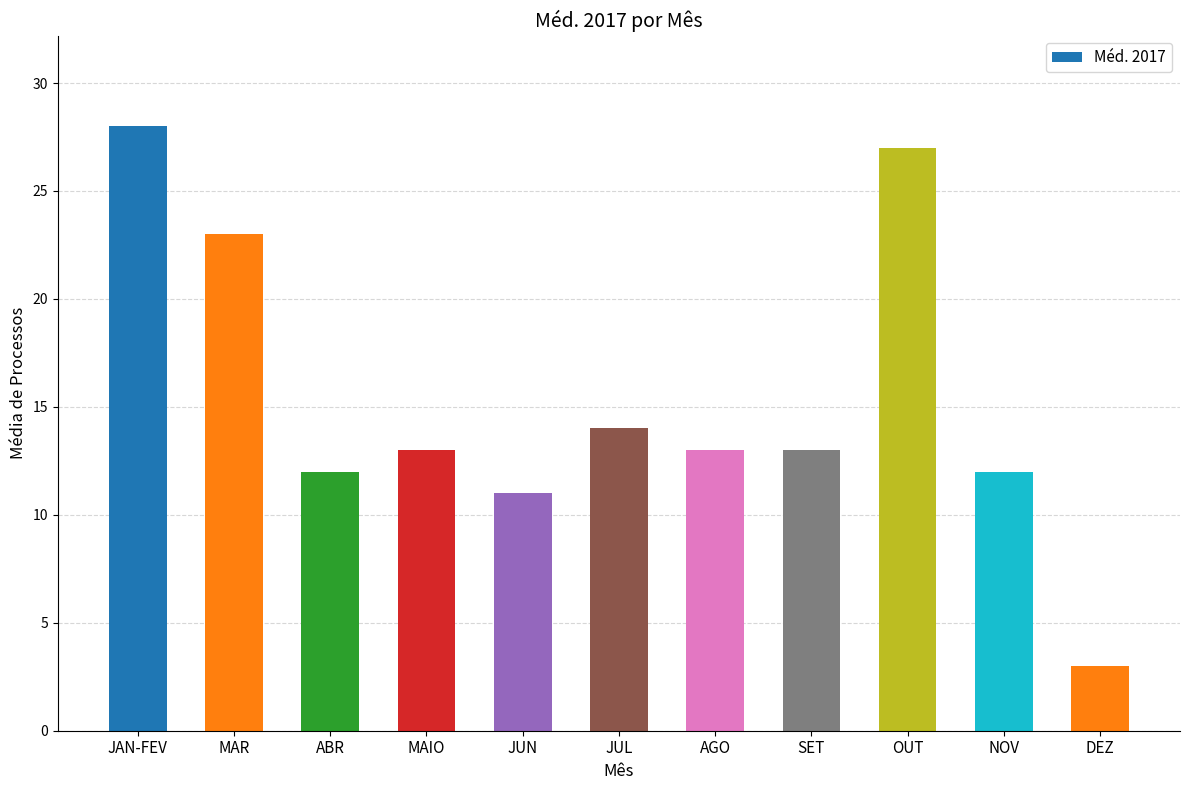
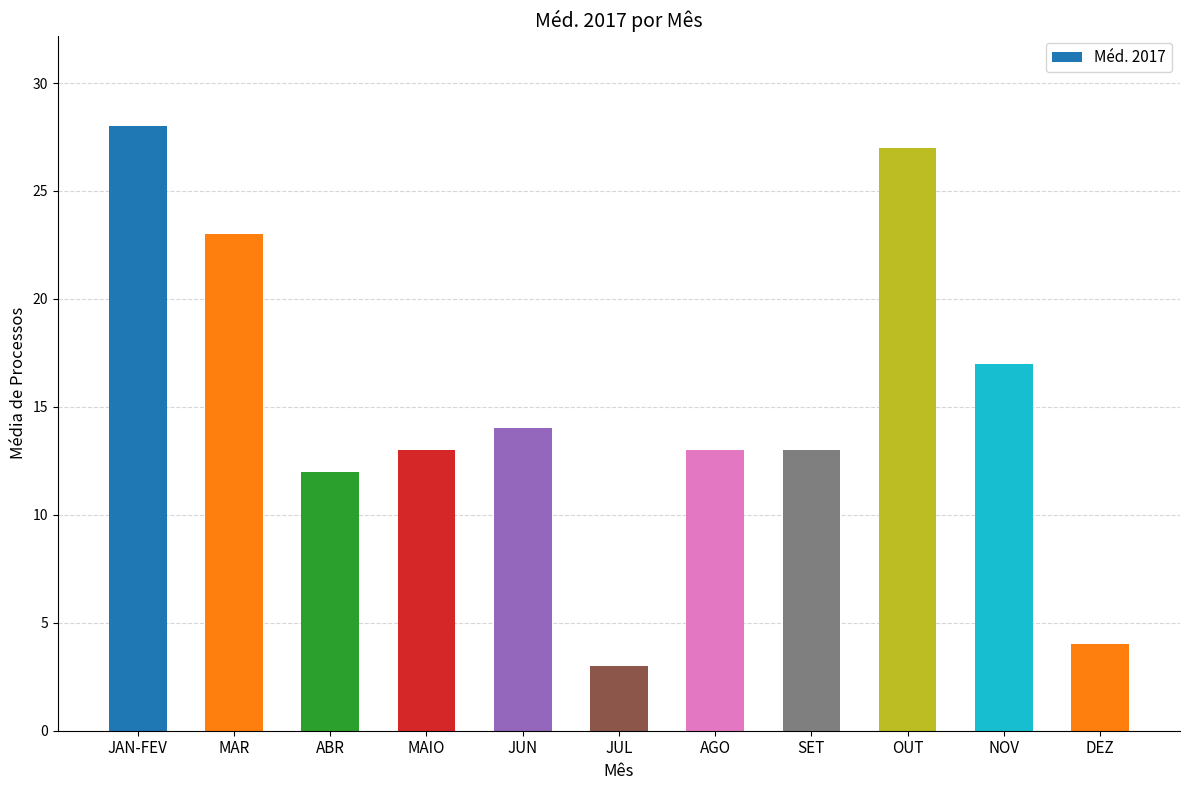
JUN: 11 -> 14
JUL: 14 -> 3
NOV: 12 -> 17
DEZ: 3 -> 4
